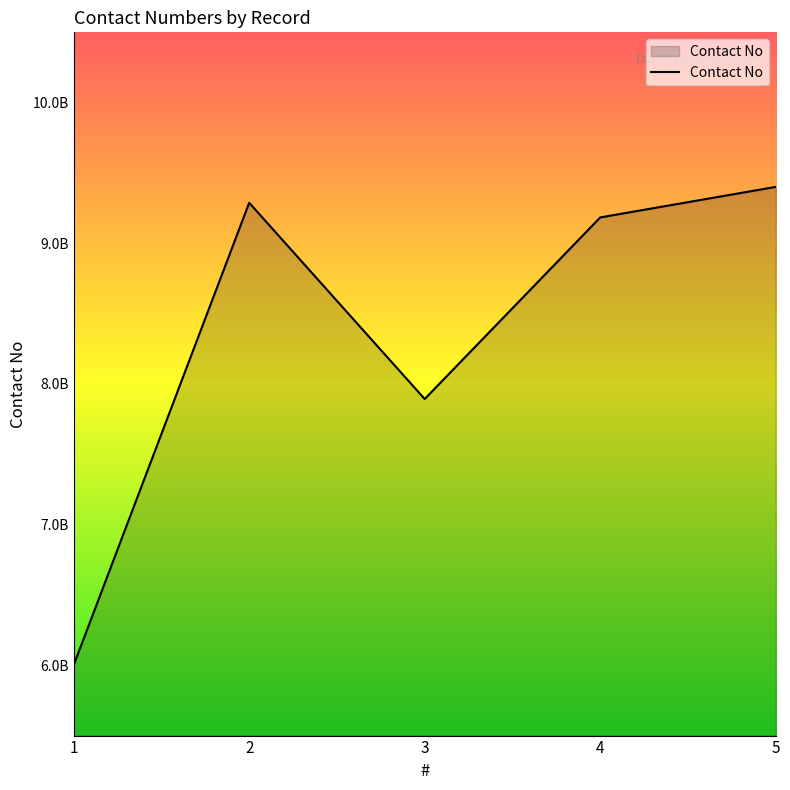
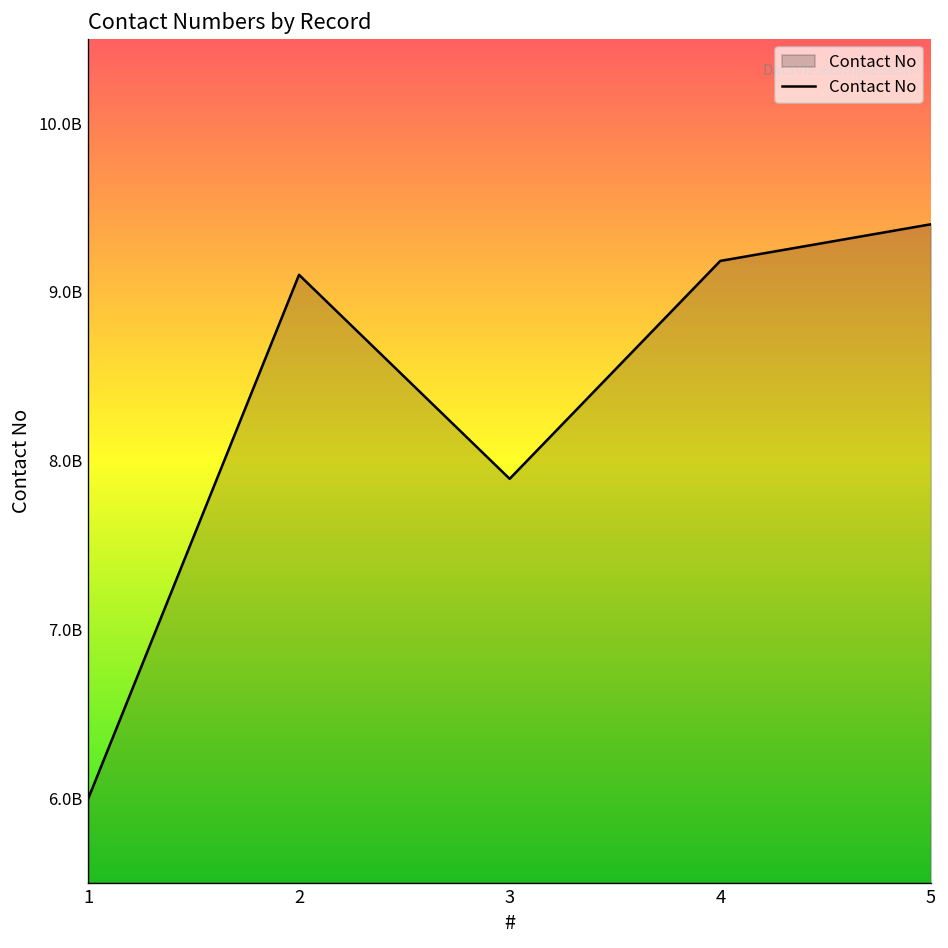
2: 9290000000 -> 9100000000
